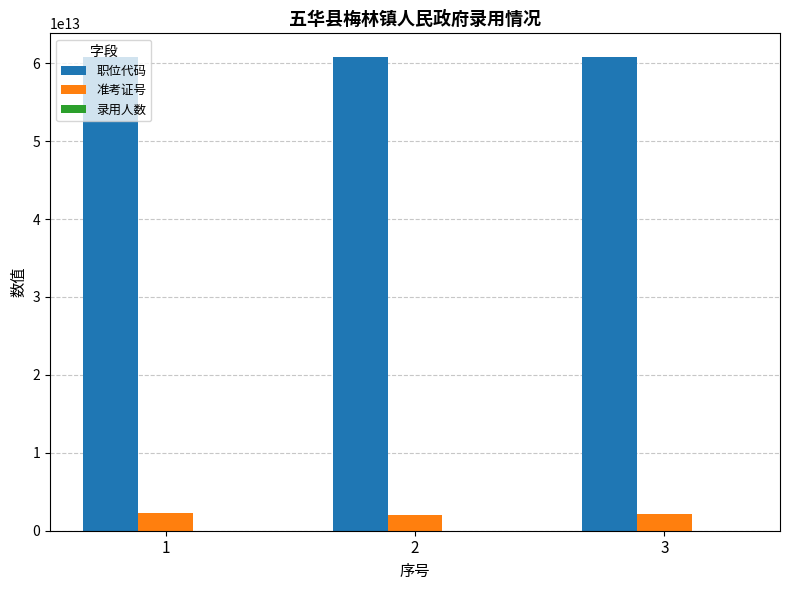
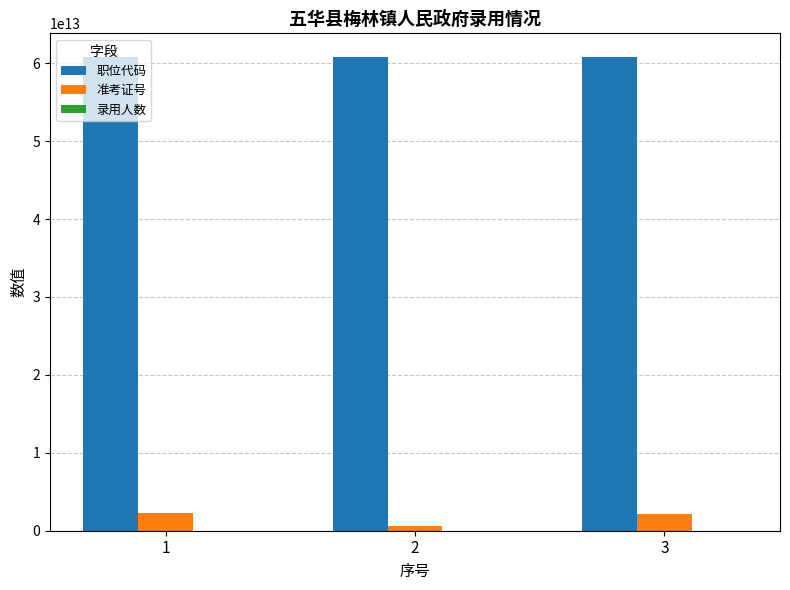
准考证号, 2: 2000000000000 -> 1000000000000
